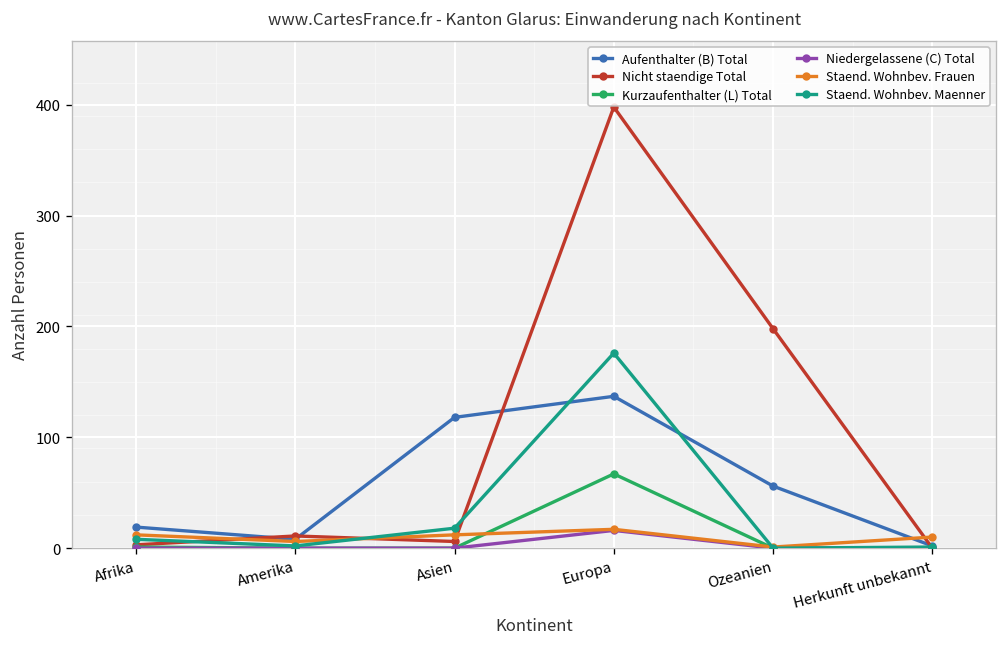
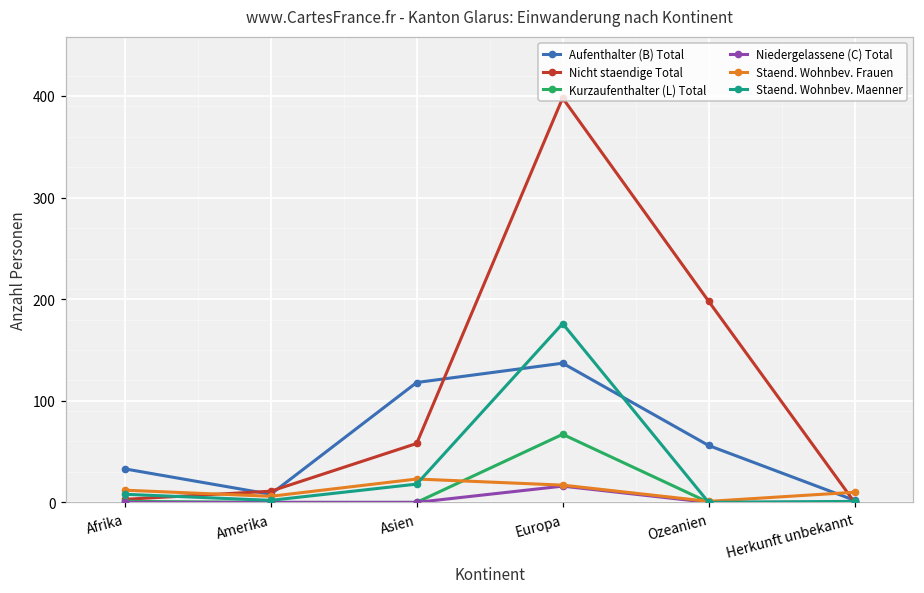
Aufenthalter (B) Total, Afrika: 20 -> 30
Nicht staendige Total, Asien: 10 -> 60
Staend. Wohnbev. Frauen, Asien: 10 -> 20
